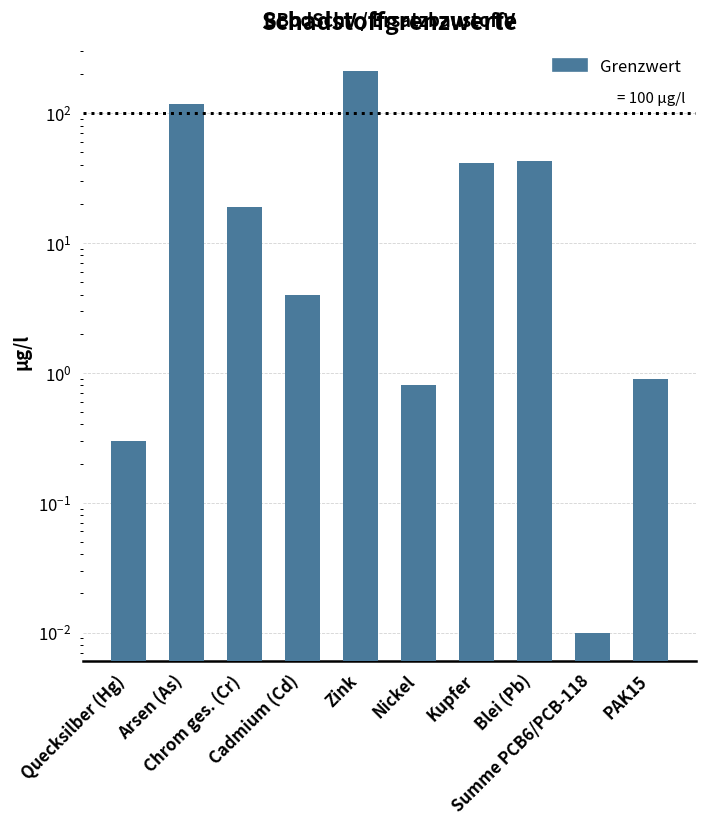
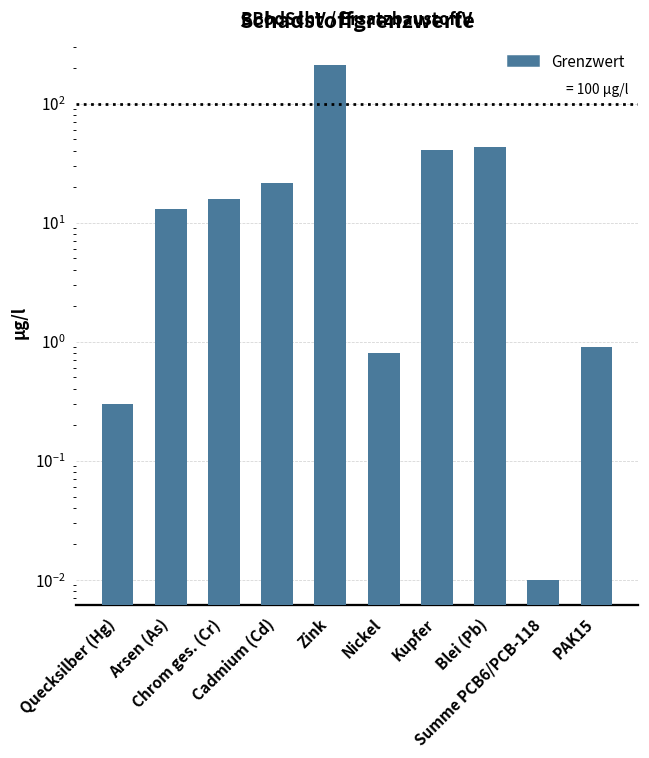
Arsen (As): 120 -> 13
Chrom ges. (Cr): 19 -> 16
Cadmium (Cd): 4.0 -> 22
